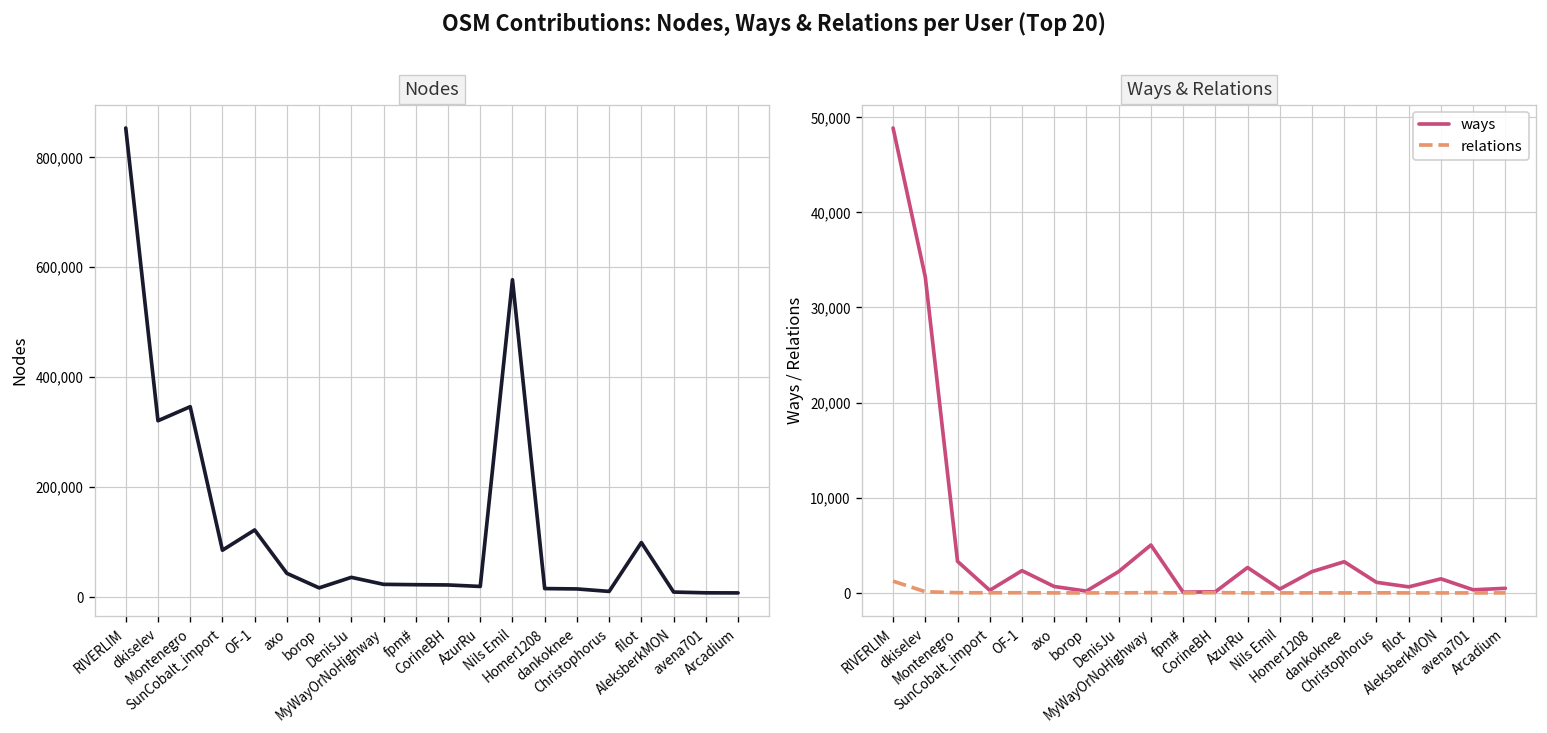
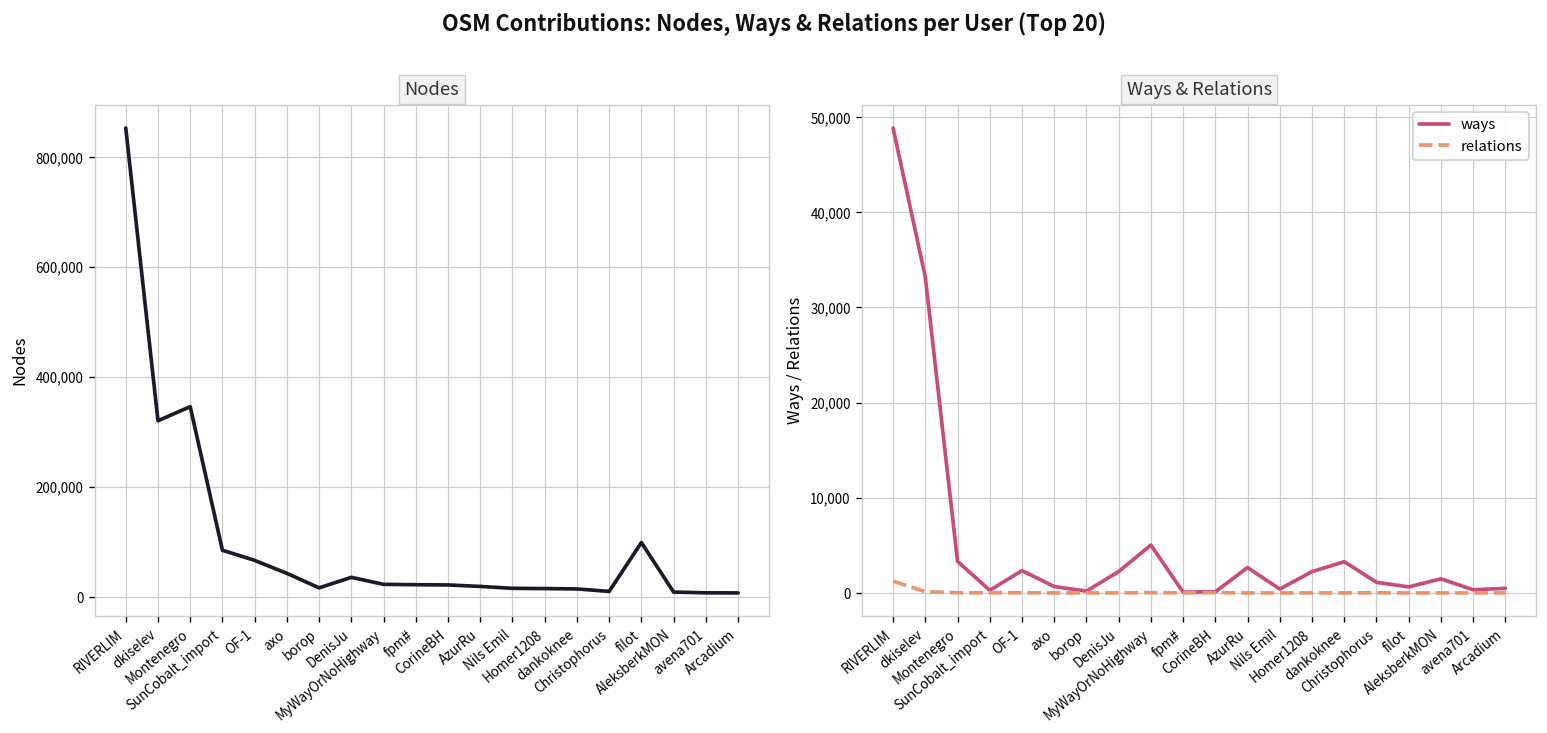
Nodes, OF-1: 120,000 -> 70,000
Nodes, Nils Emil: 580,000 -> 20,000
